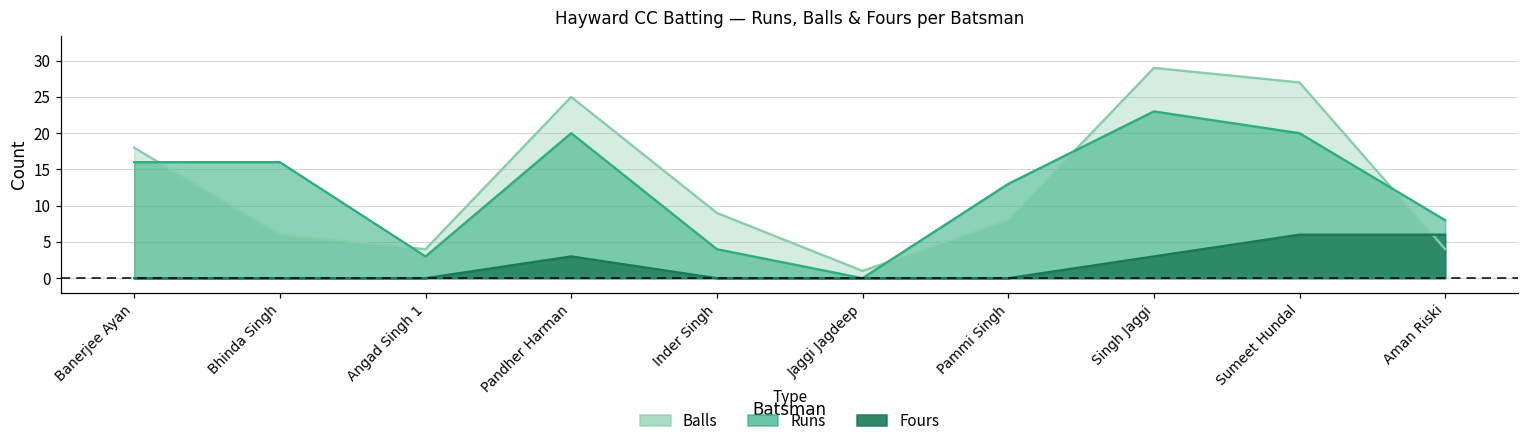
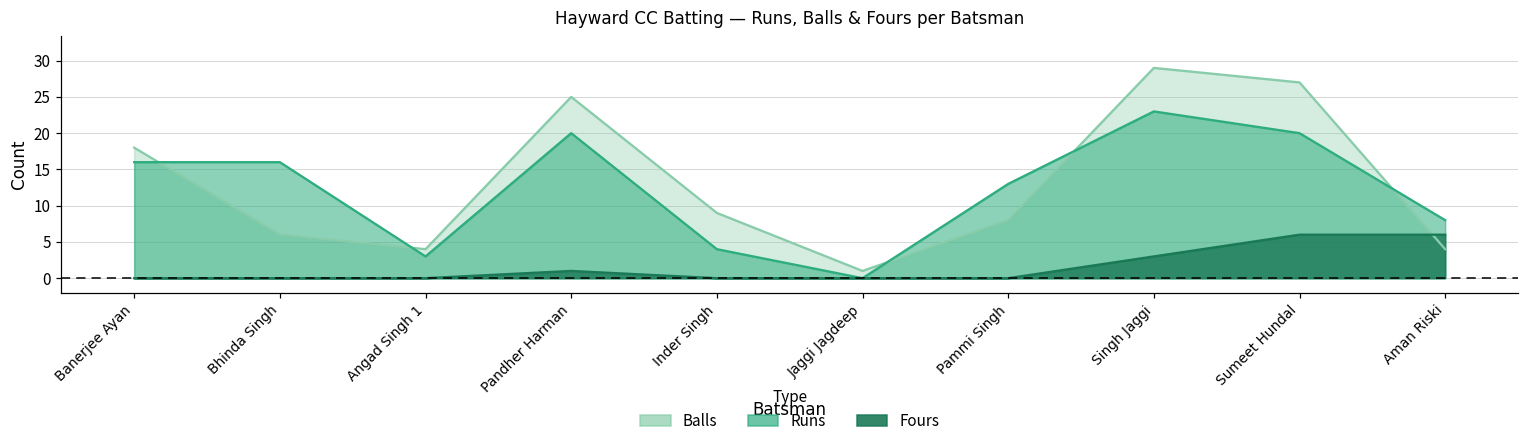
Fours, Pandher Harman: 3 -> 1
